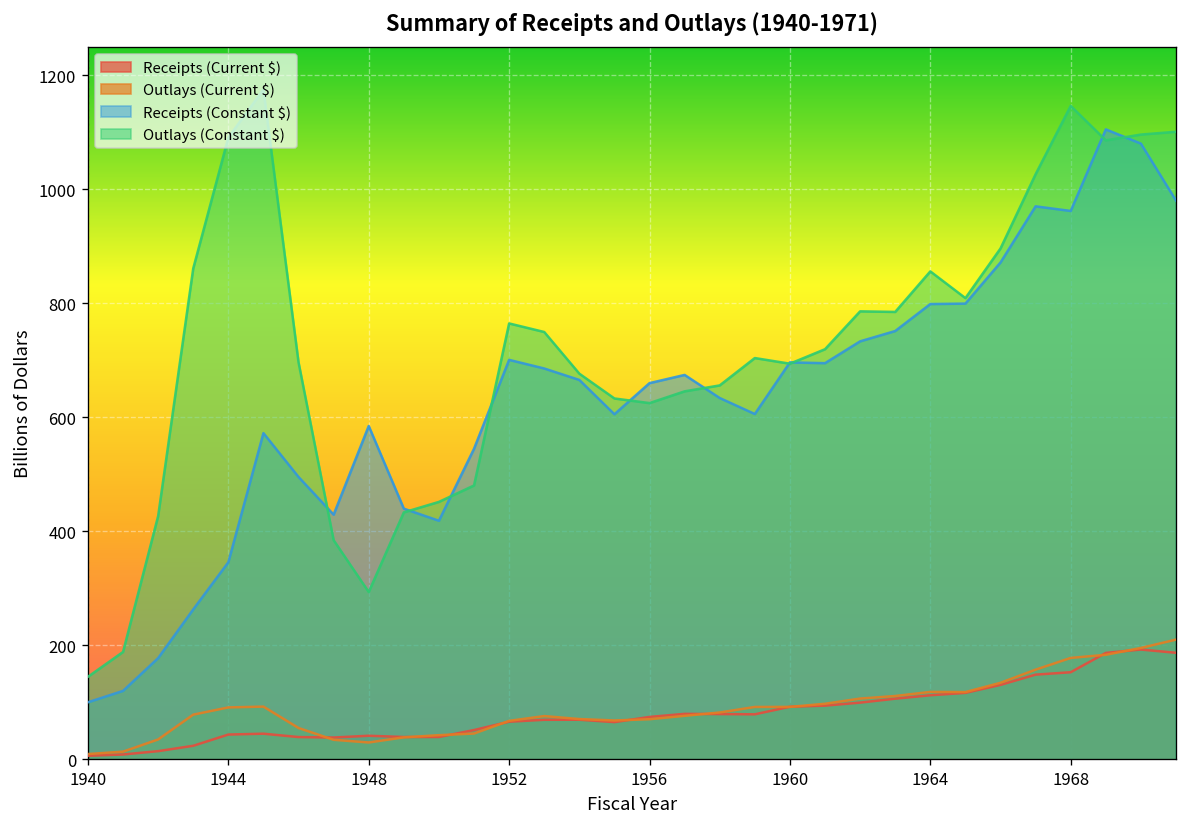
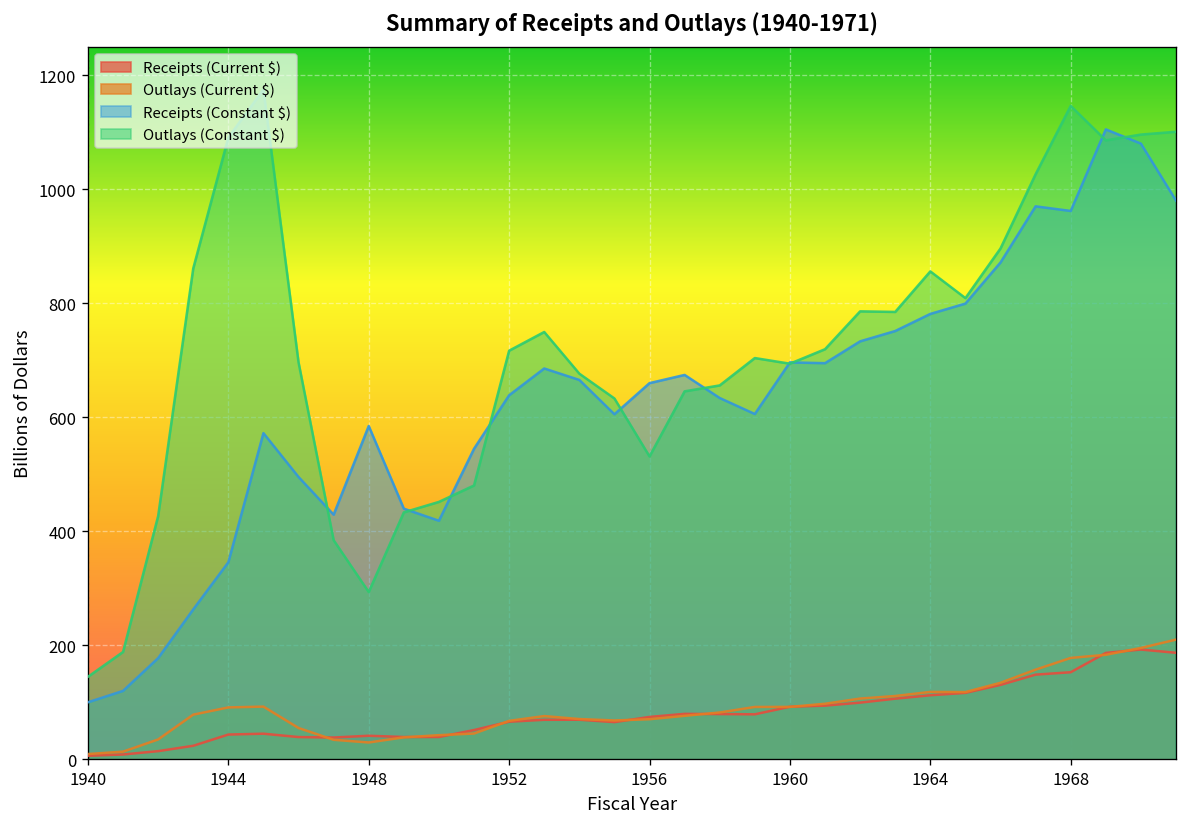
Receipts (Constant $), 1952: 700 -> 640
Outlays (Constant $), 1952: 760 -> 720
Outlays (Constant $), 1956: 630 -> 530
Receipts (Constant $), 1964: 800 -> 780
